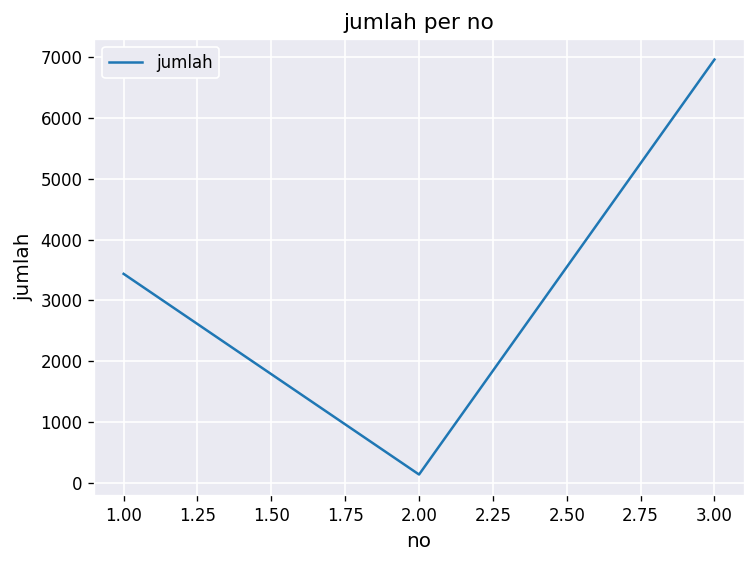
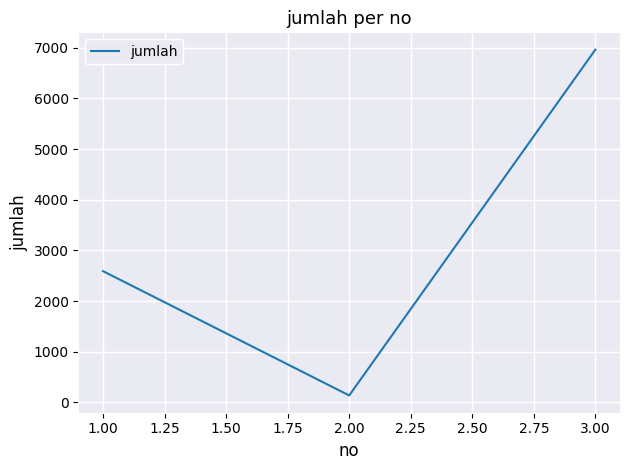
1.00: 3400 -> 2600
